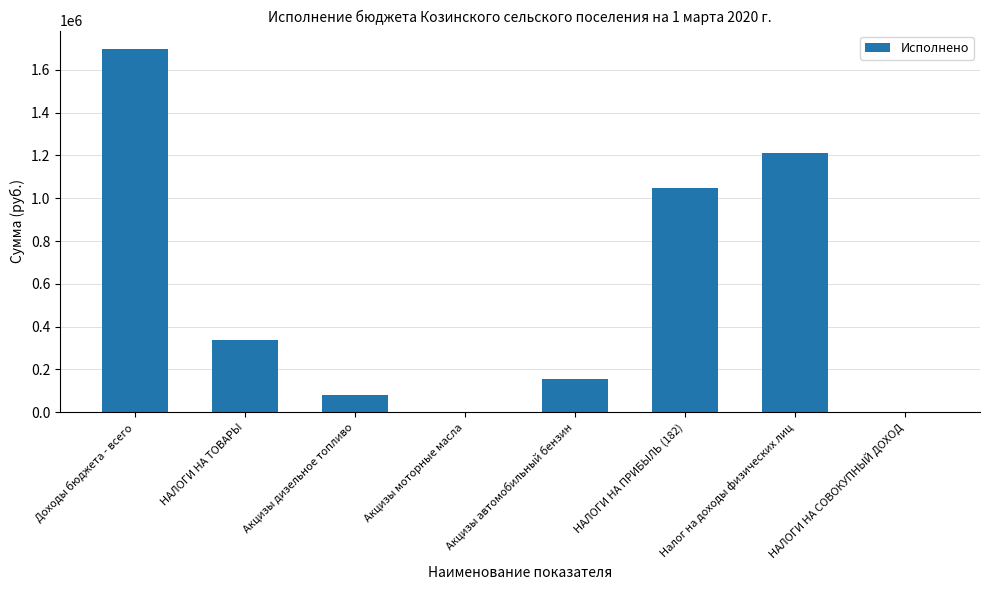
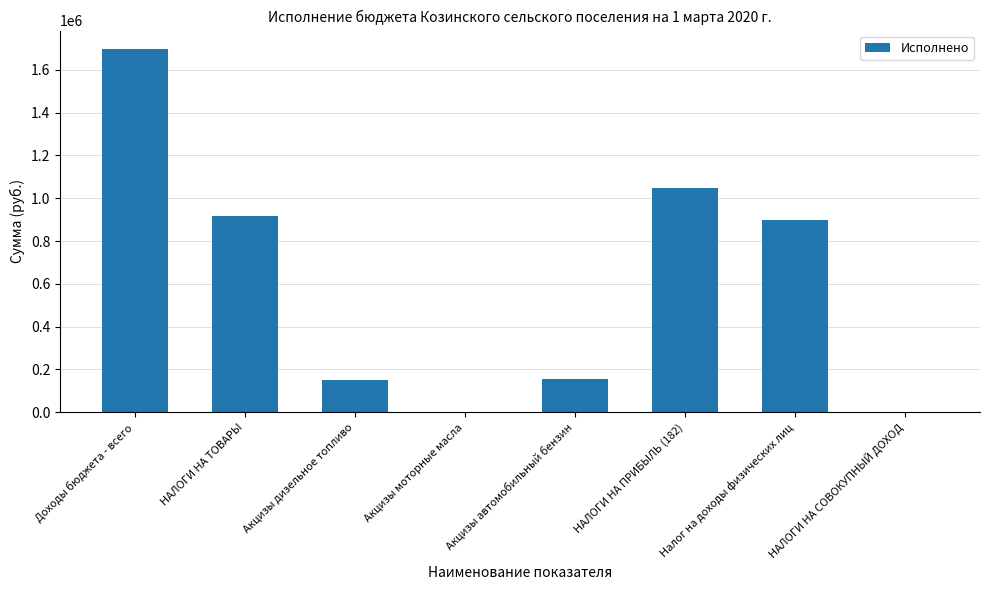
НАЛОГИ НА ТОВАРЫ: 340000 -> 910000
Акцизы дизельное топливо: 80000 -> 150000
Налог на доходы физических лиц: 1210000 -> 900000
